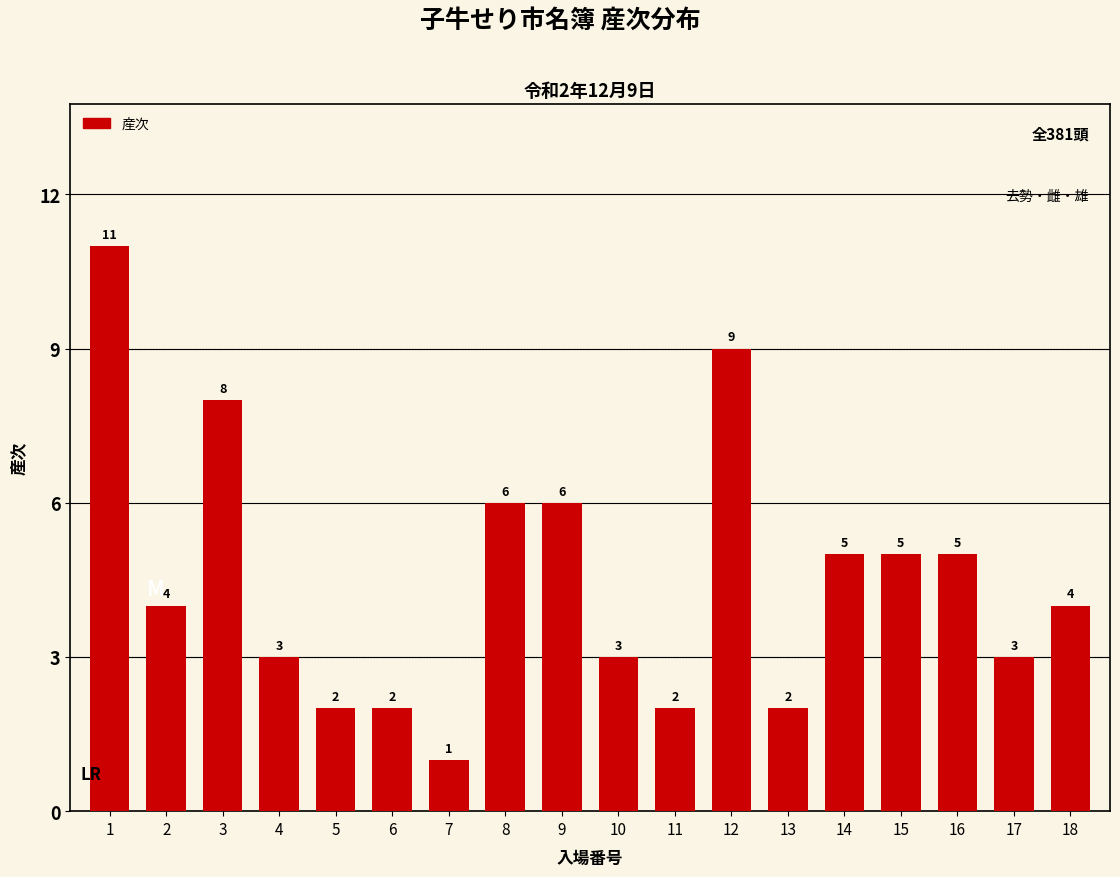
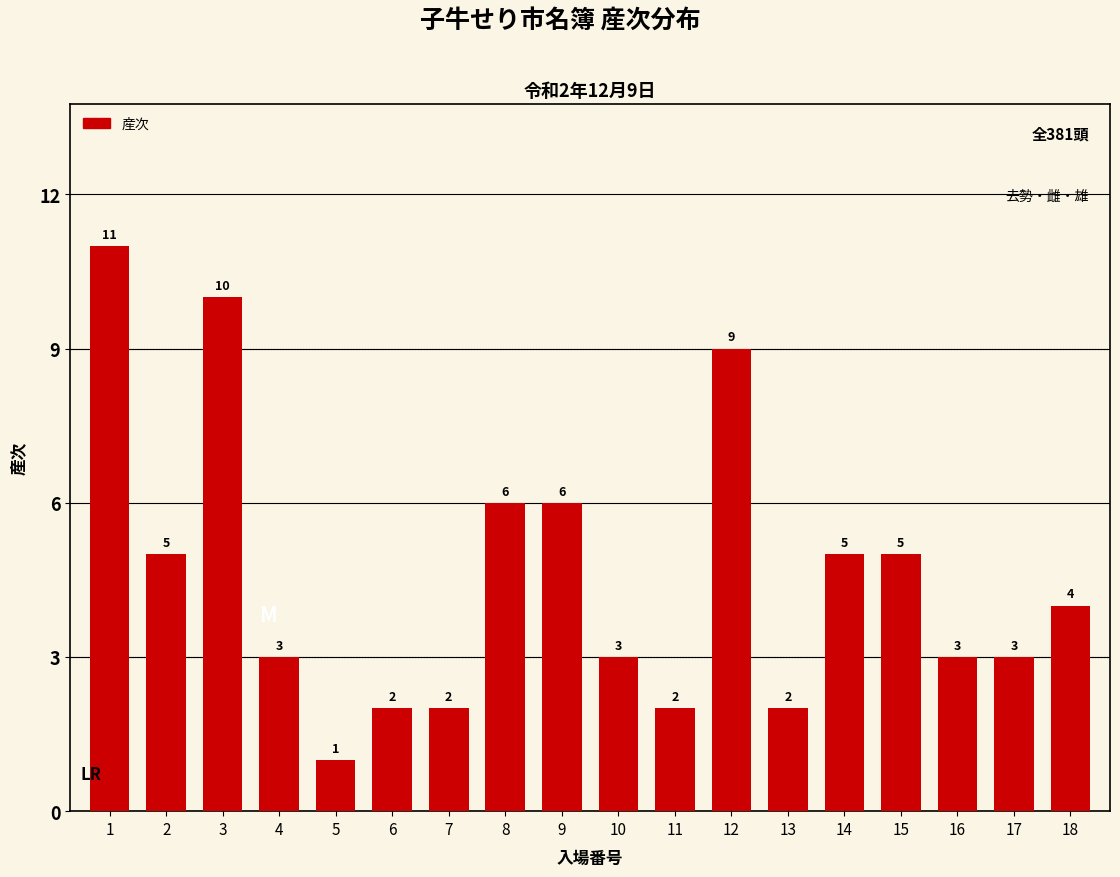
2: 4 -> 5
3: 8 -> 10
5: 2 -> 1
7: 1 -> 2
16: 5 -> 3
